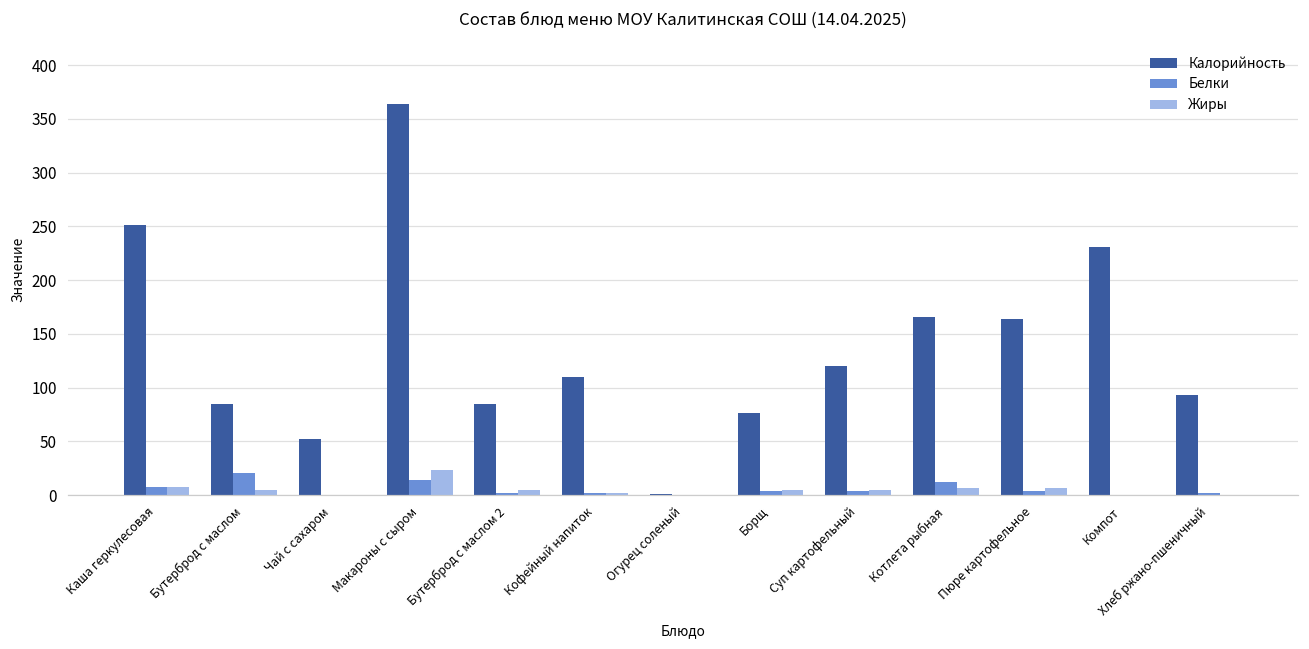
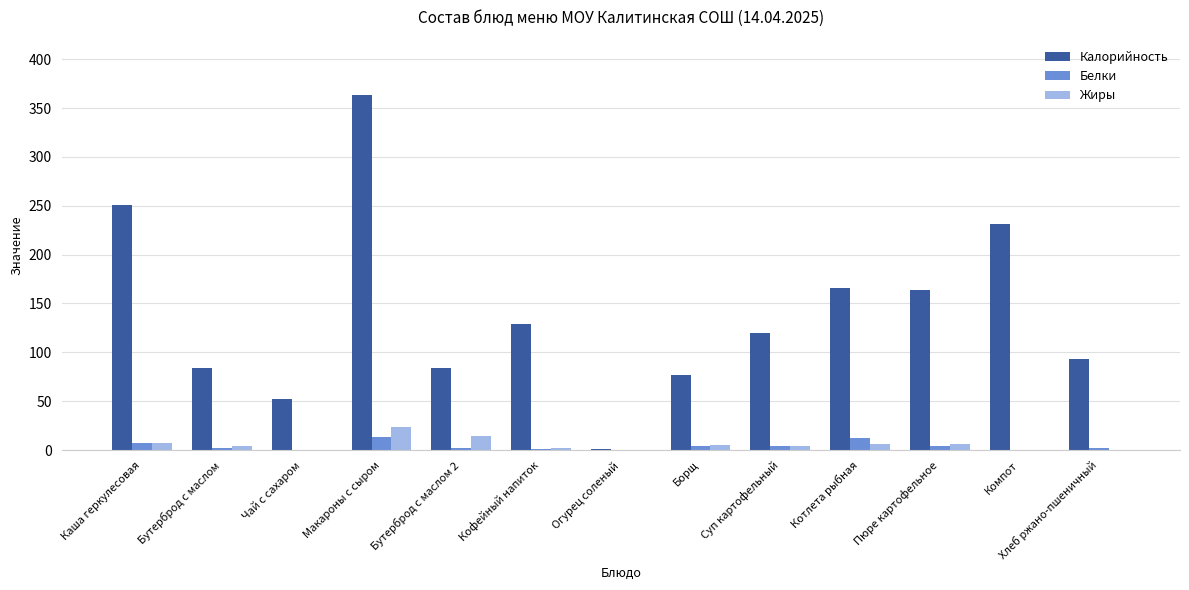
Белки, Бутерброд с маслом: 20 -> 0
Жиры, Бутерброд с маслом 2: 0 -> 10
Калорийность, Кофейный напиток: 110 -> 130
